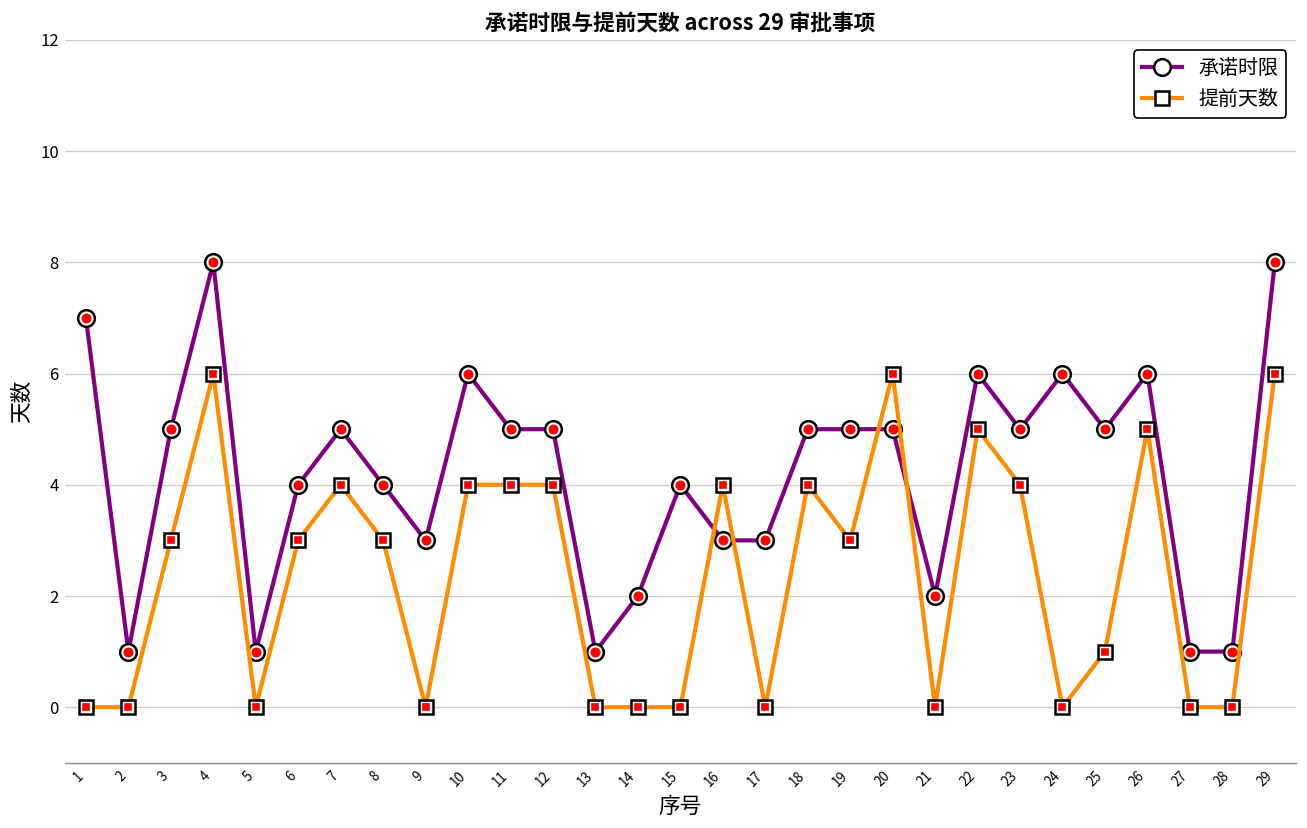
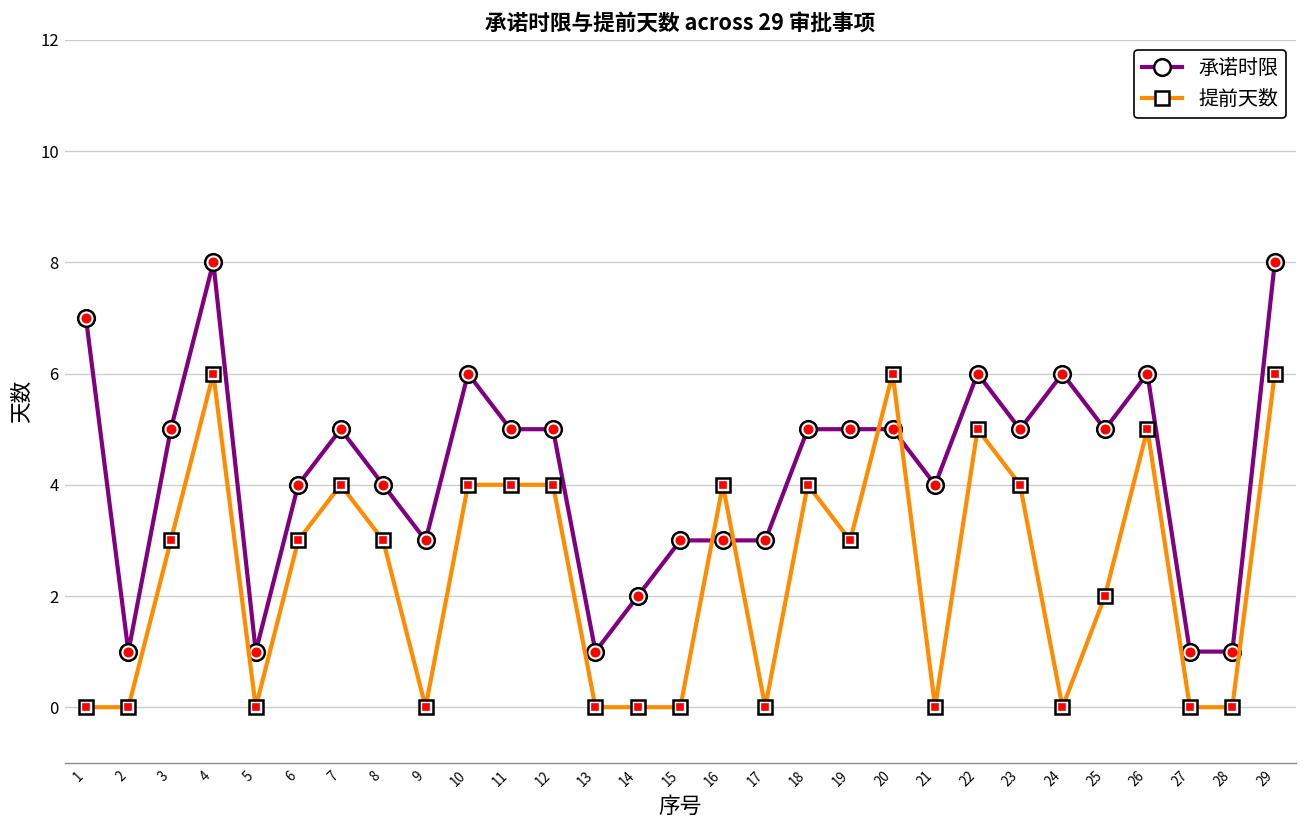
承诺时限, 15: 4 -> 3
承诺时限, 21: 2 -> 4
提前天数, 25: 1 -> 2
